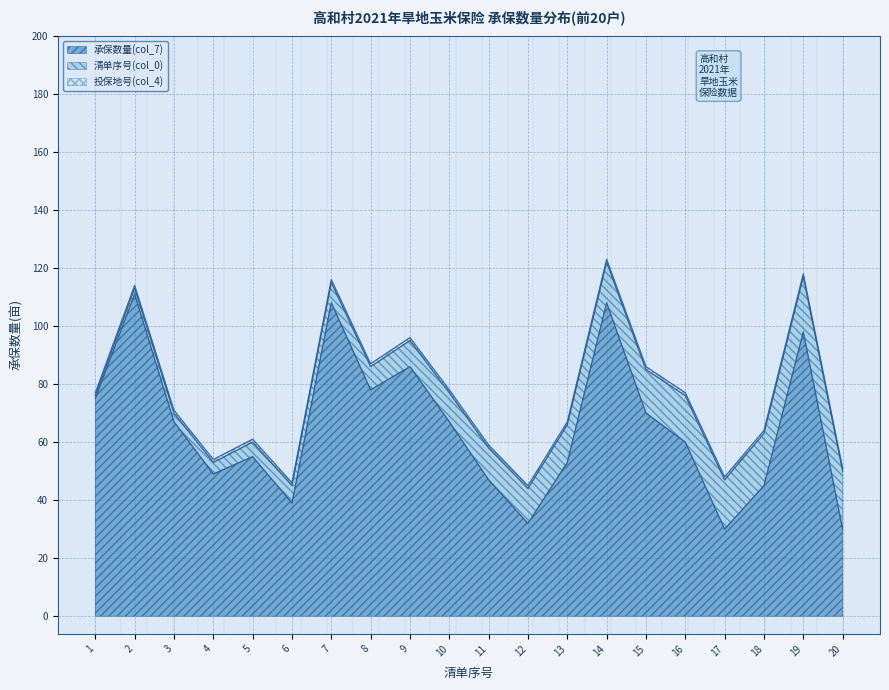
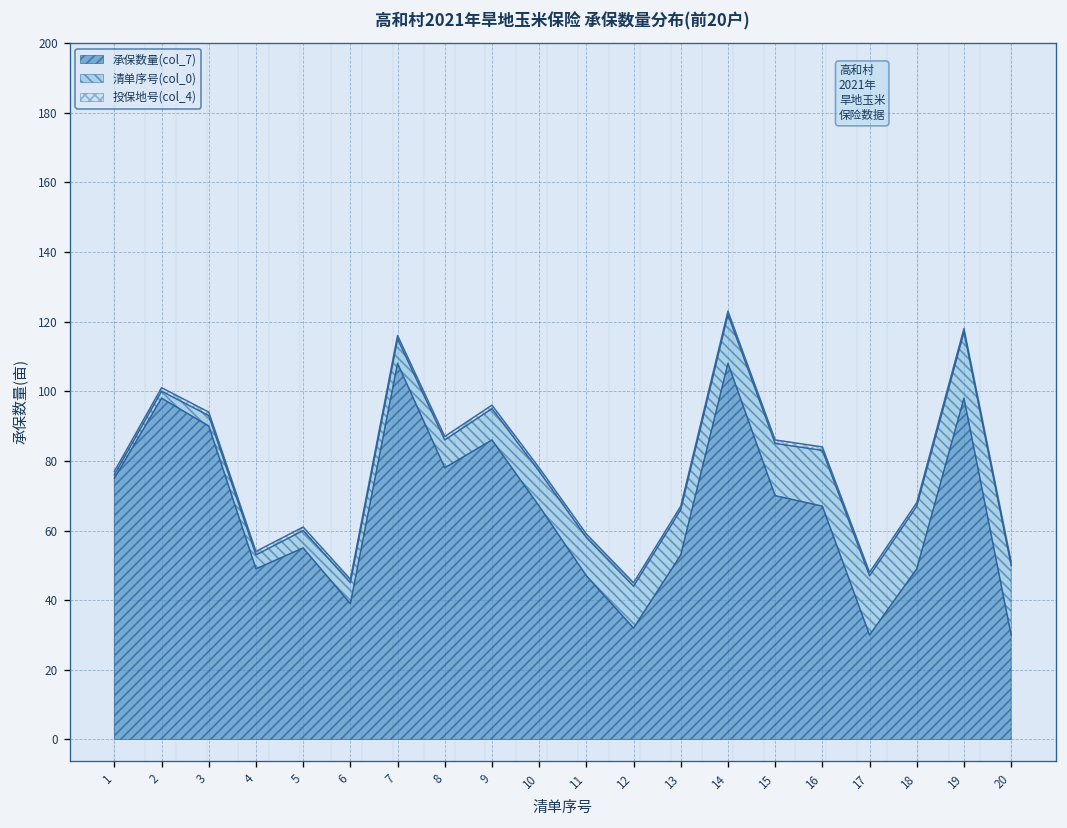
承保数量(col_7), 2: 111 -> 98
承保数量(col_7), 3: 67 -> 90
承保数量(col_7), 16: 60 -> 67
承保数量(col_7), 18: 45 -> 49
